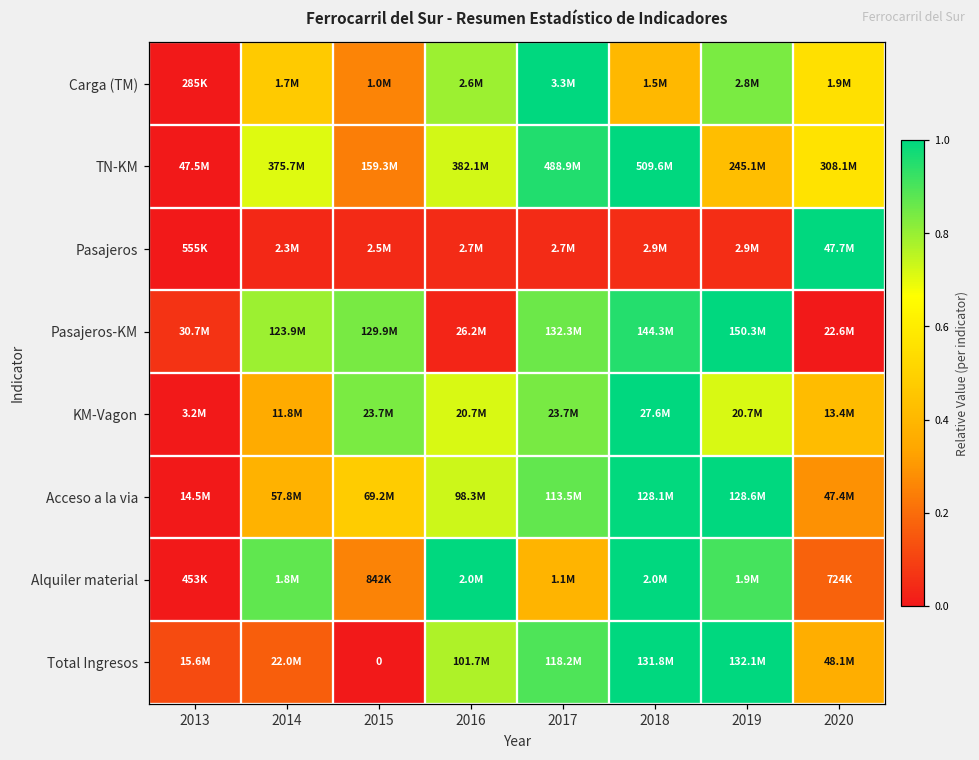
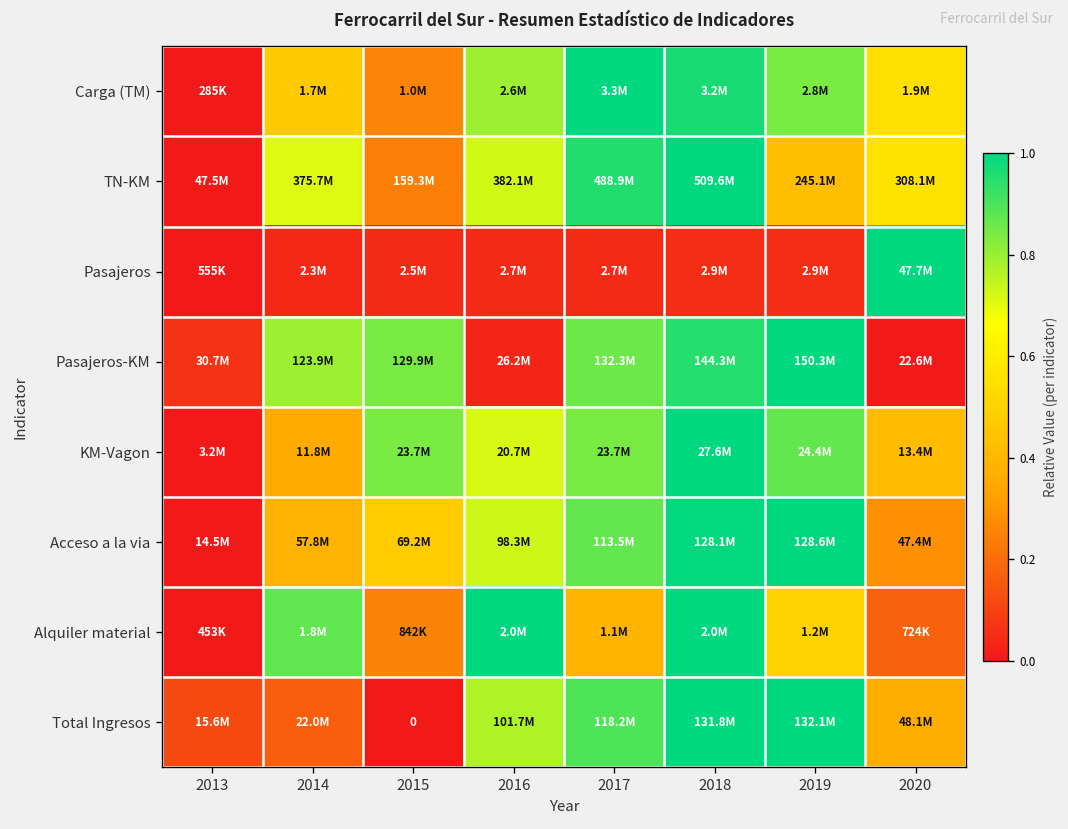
Carga (TM), 2018: 1.5M -> 3.2M
KM-Vagon, 2019: 20.7M -> 24.4M
Alquiler material, 2019: 1.9M -> 1.2M
